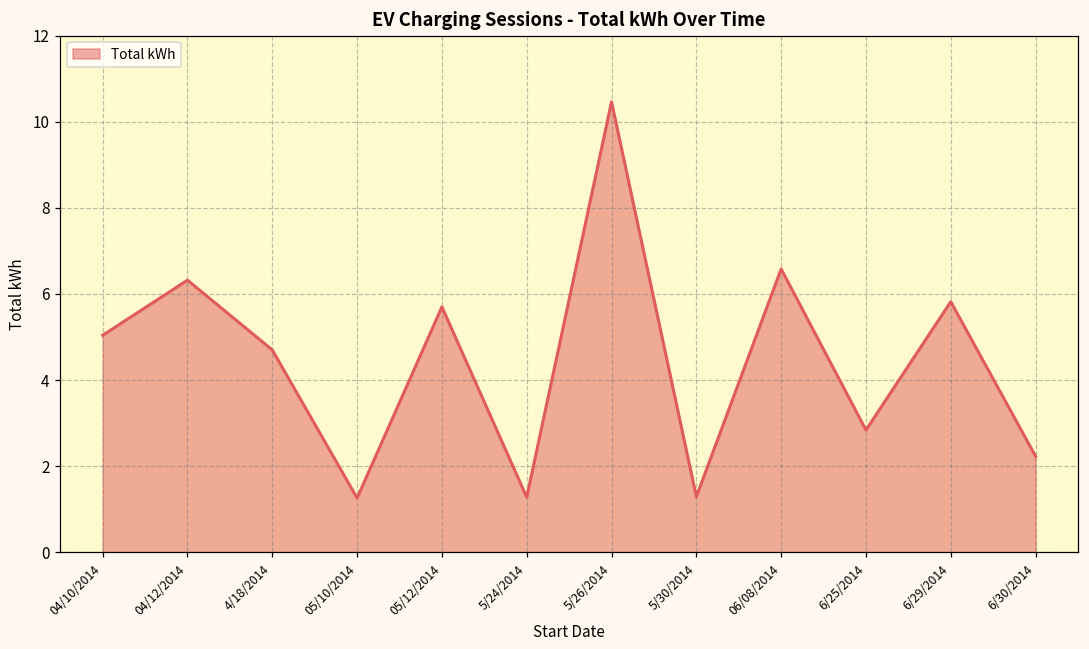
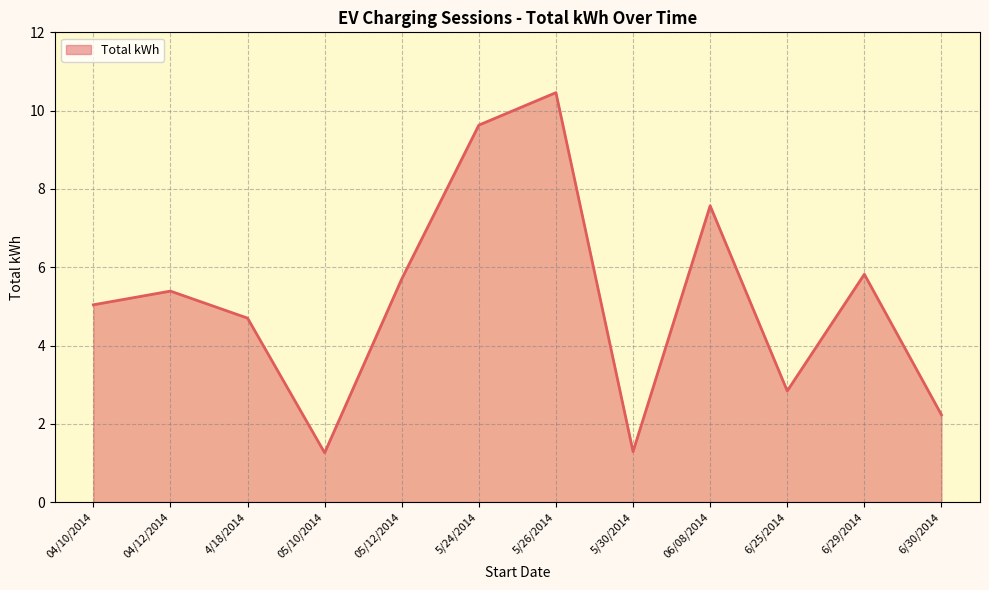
04/12/2014: 6.3 -> 5.4
5/24/2014: 1.3 -> 9.6
06/08/2014: 6.6 -> 7.6
